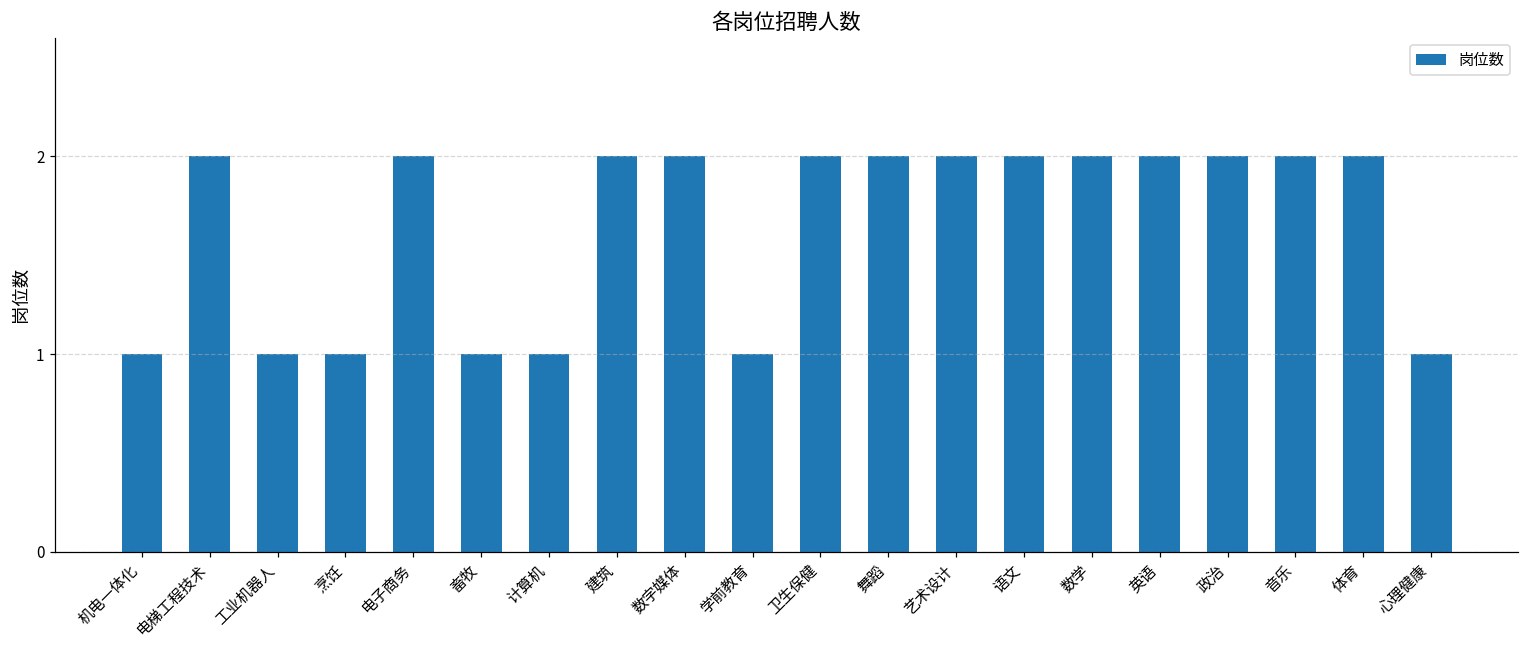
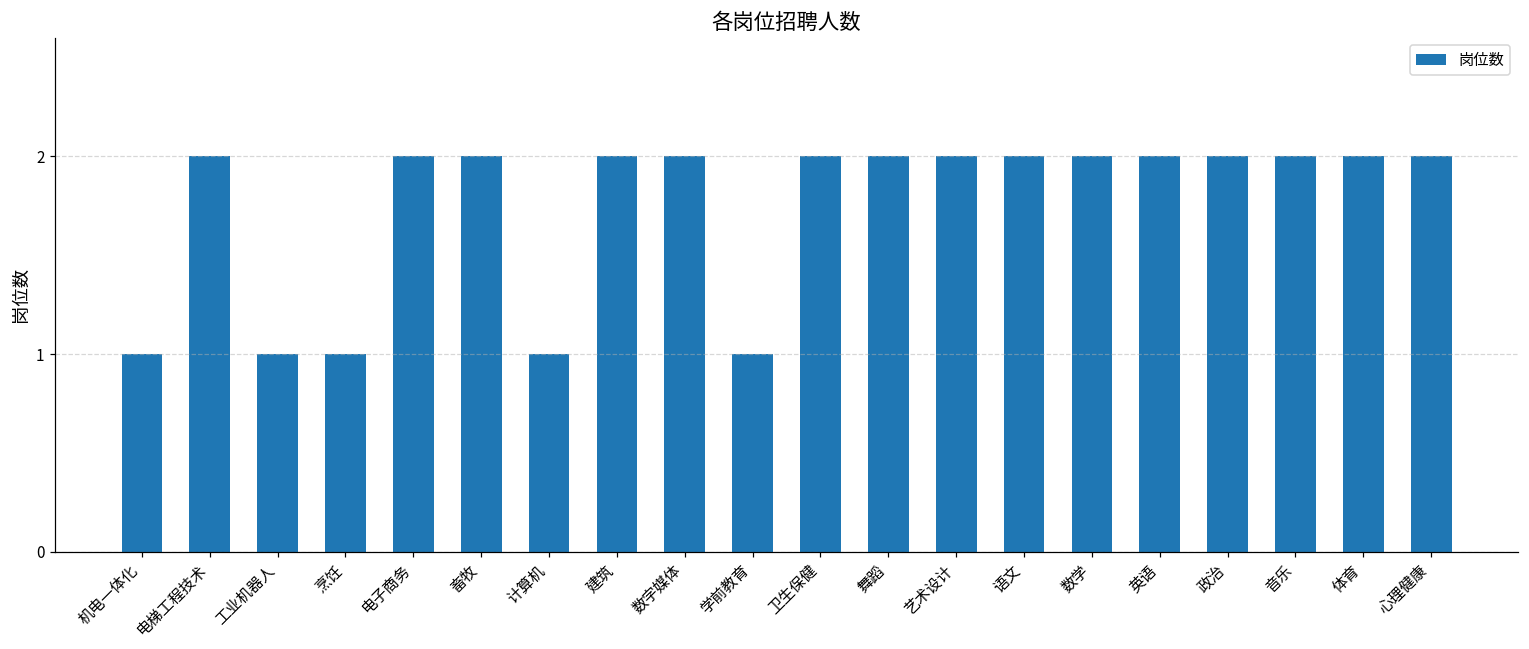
畜牧: 1 -> 2
心理健康: 1 -> 2
